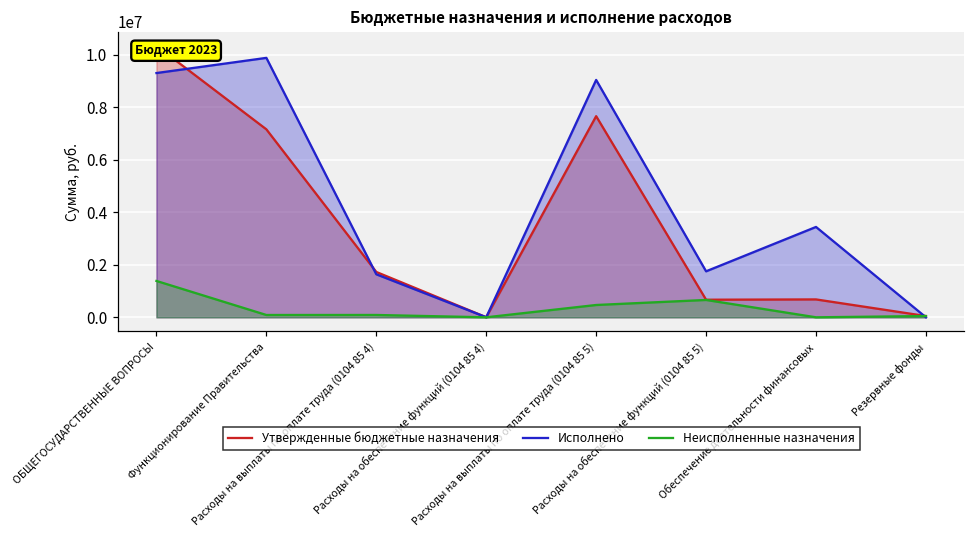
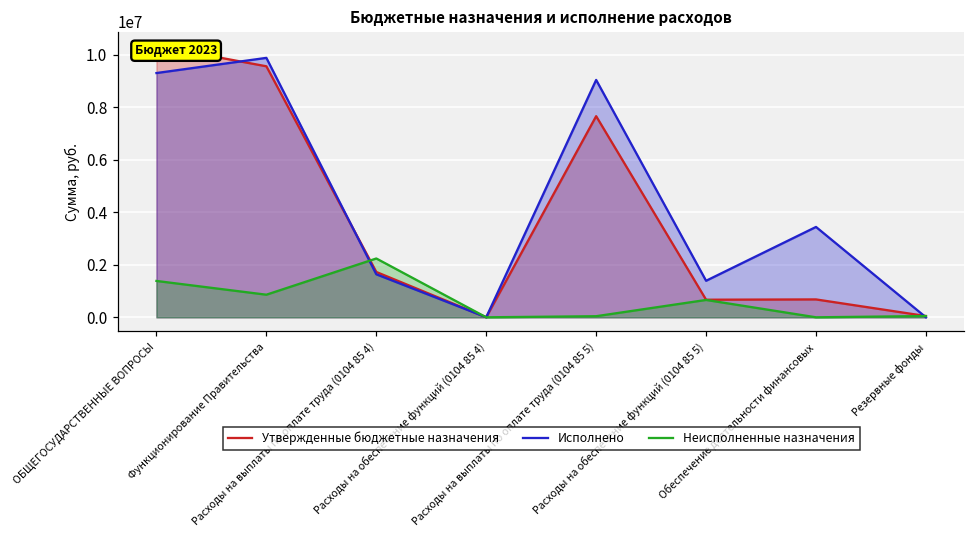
Утвержденные бюджетные назначения, Функционирование Правительства: 7200000 -> 9600000
Неисполненные назначения, Функционирование Правительства: 100000 -> 900000
Неисполненные назначения, Расходы на выплаты по оплате труда (0104 85 4): 100000 -> 2200000
Неисполненные назначения, Расходы на выплаты по оплате труда (0104 85 5): 500000 -> 0
Исполнено, Расходы на обеспечение функций (0104 85 5): 1800000 -> 1400000
